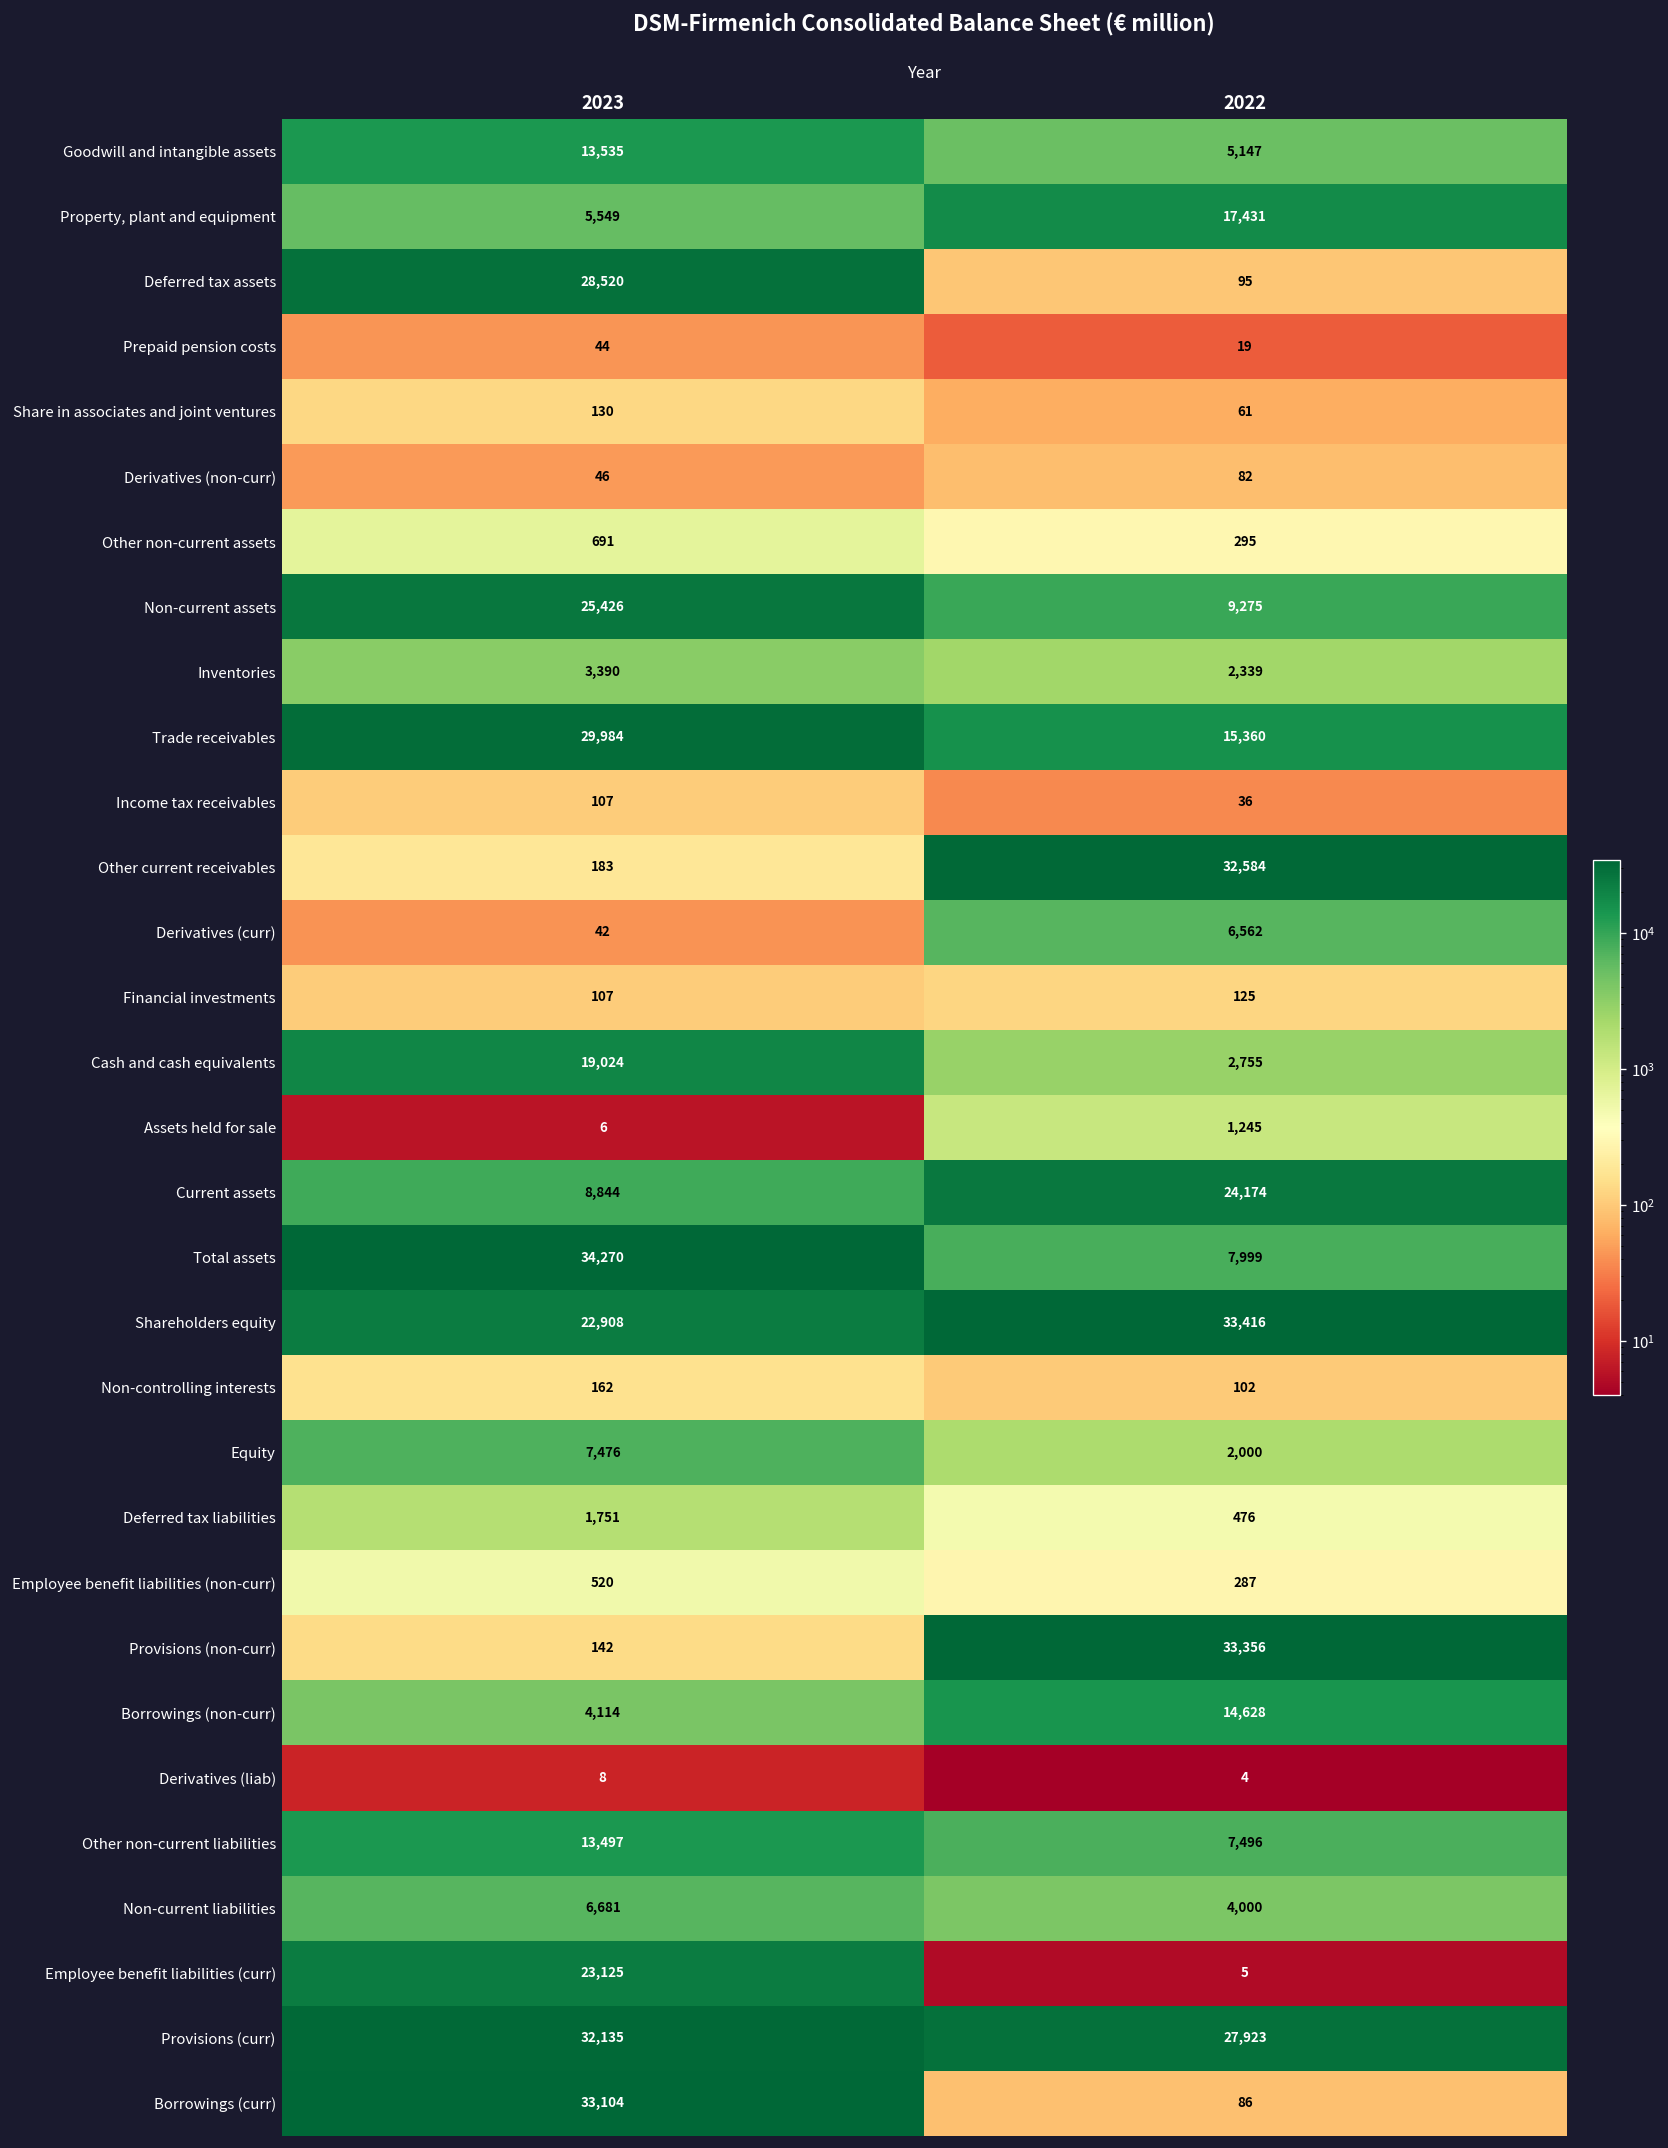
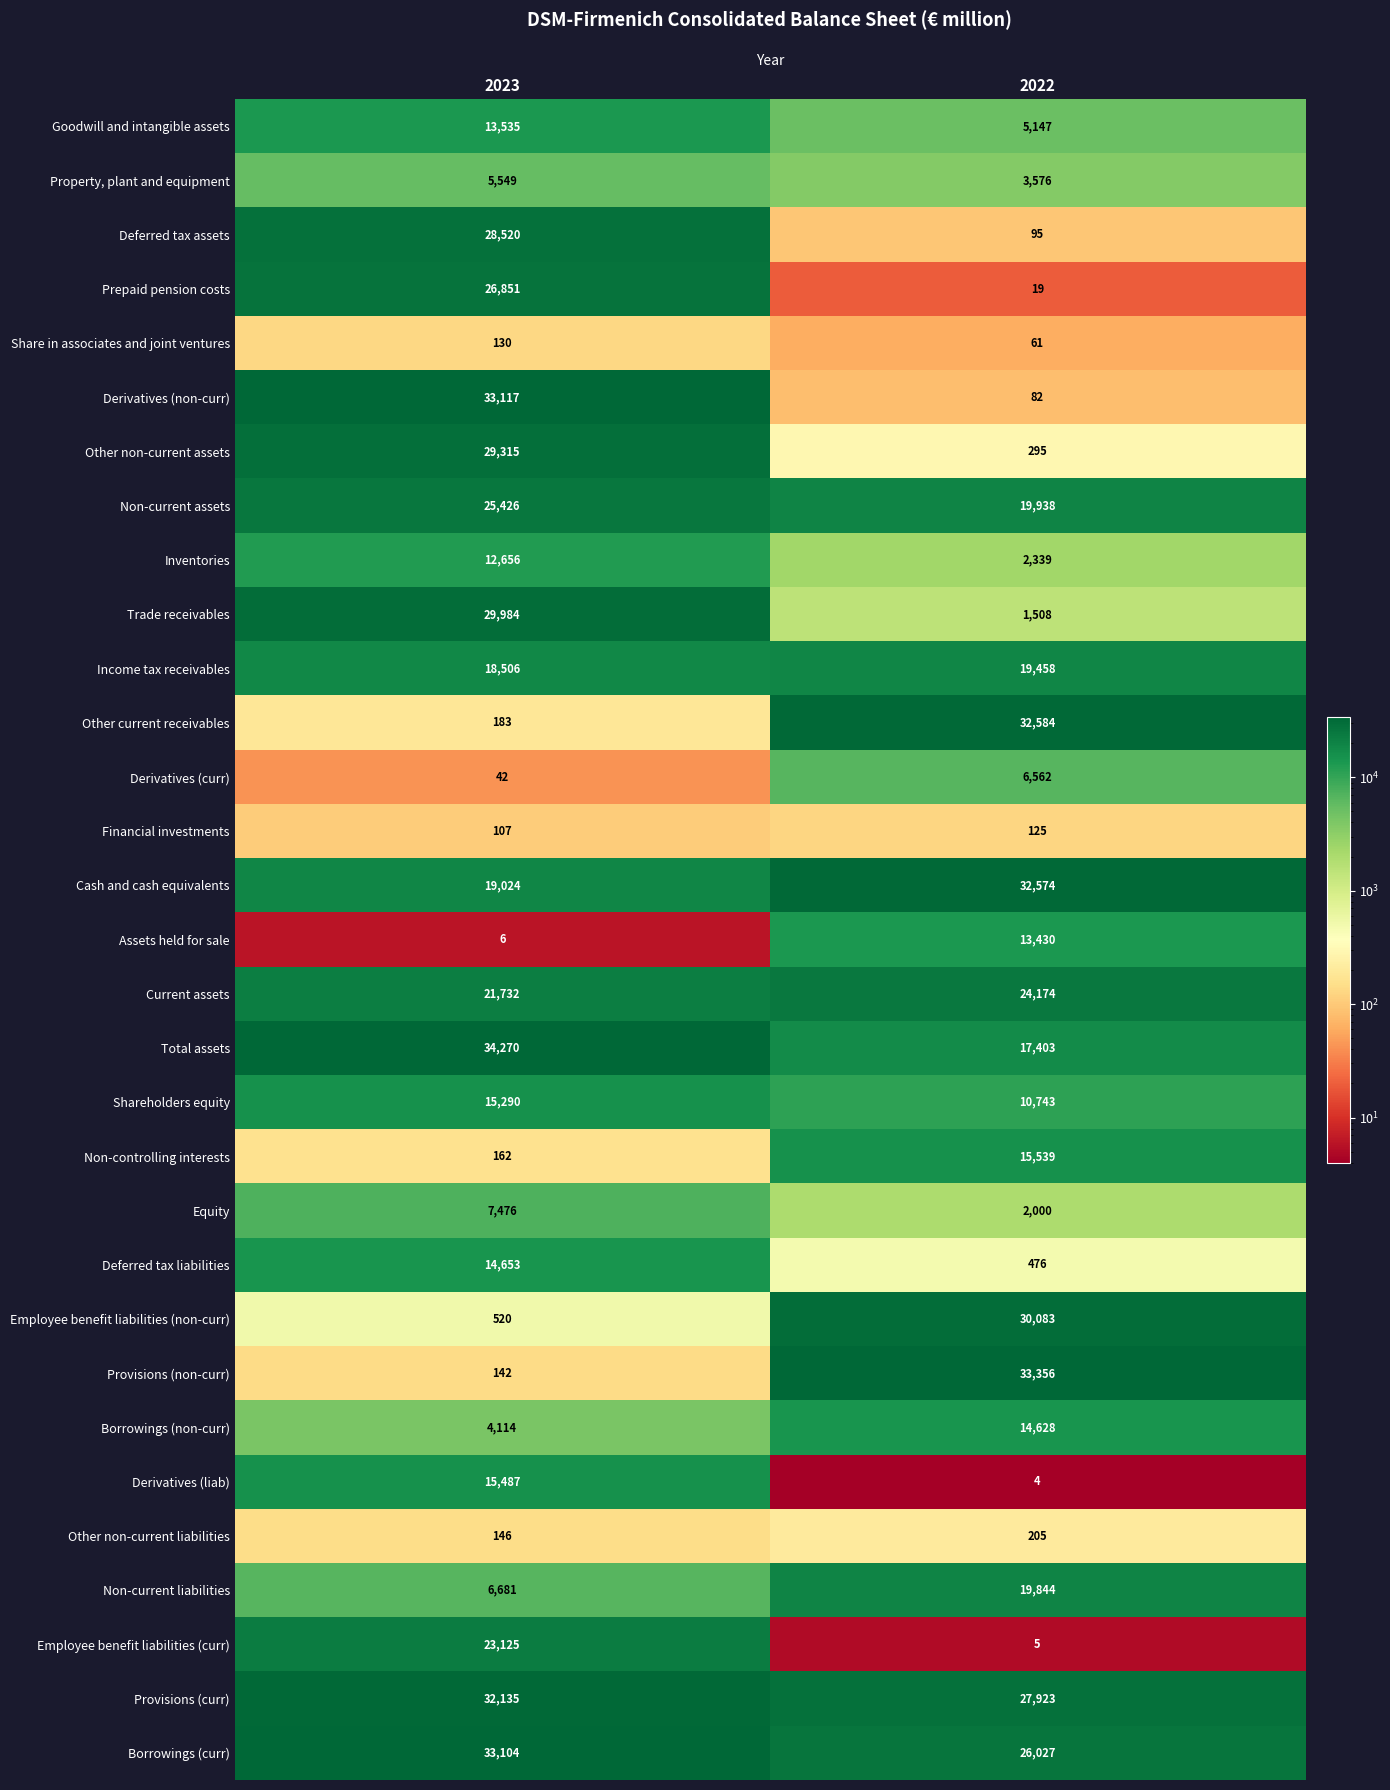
Property, plant and equipment, 2022: 17,431 -> 3,576
Prepaid pension costs, 2023: 44 -> 26,851
Derivatives (non-curr), 2023: 46 -> 33,117
Other non-current assets, 2023: 691 -> 29,315
Non-current assets, 2022: 9,275 -> 19,938
Inventories, 2023: 3,390 -> 12,656
Trade receivables, 2022: 15,360 -> 1,508
Income tax receivables, 2023: 107 -> 18,506
Income tax receivables, 2022: 36 -> 19,458
Cash and cash equivalents, 2022: 2,755 -> 32,574
Assets held for sale, 2022: 1,245 -> 13,430
Current assets, 2023: 8,844 -> 21,732
Total assets, 2022: 7,999 -> 17,403
Shareholders equity, 2023: 22,908 -> 15,290
Shareholders equity, 2022: 33,416 -> 10,743
Non-controlling interests, 2022: 102 -> 15,539
Deferred tax liabilities, 2023: 1,751 -> 14,653
Employee benefit liabilities (non-curr), 2022: 287 -> 30,083
Derivatives (liab), 2023: 8 -> 15,487
Other non-current liabilities, 2023: 13,497 -> 146
Other non-current liabilities, 2022: 7,496 -> 205
Non-current liabilities, 2022: 4,000 -> 19,844
Borrowings (curr), 2022: 86 -> 26,027
